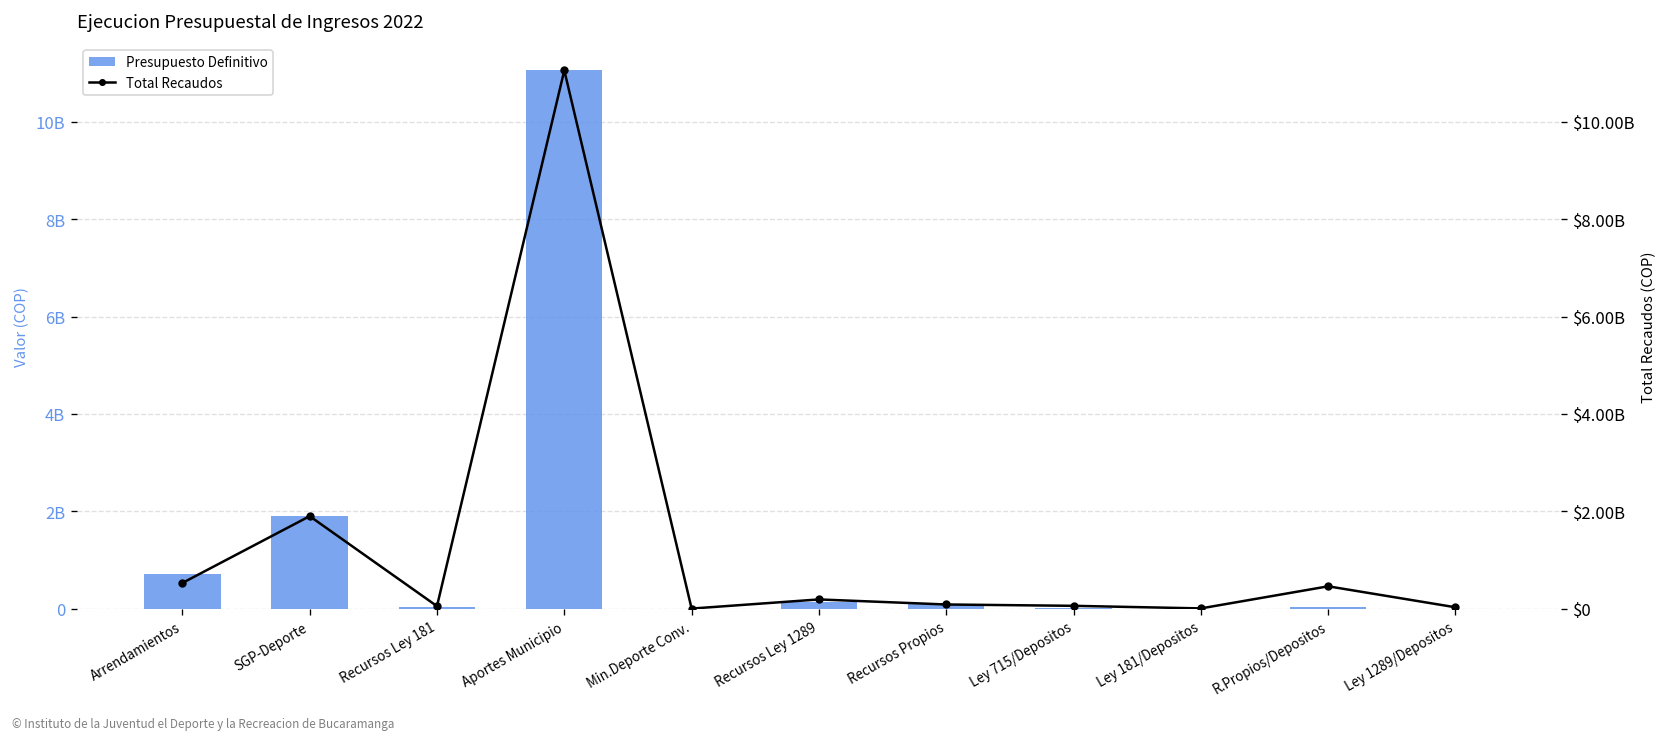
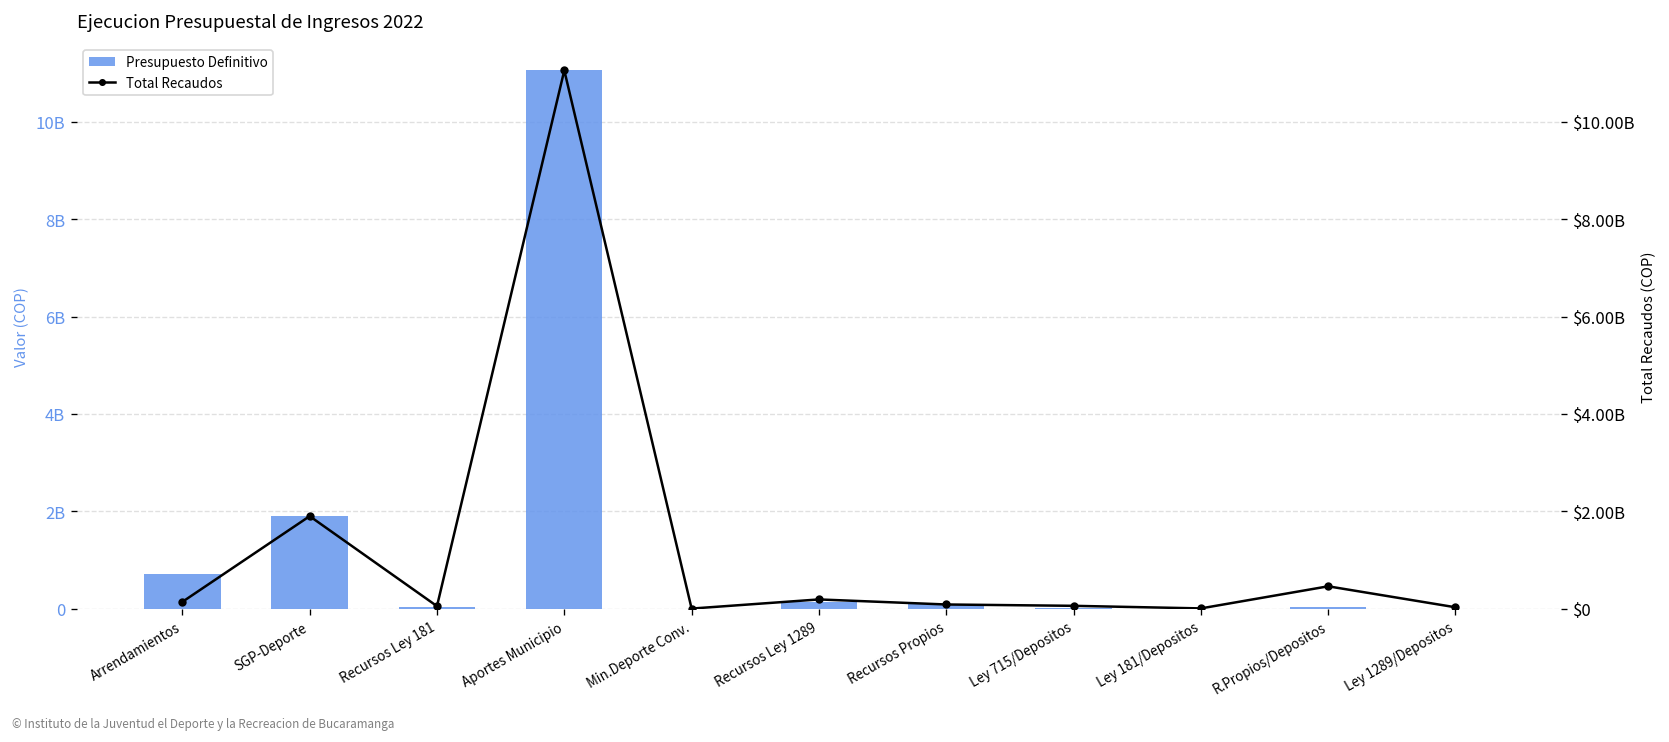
Total Recaudos, Arrendamientos: $500000000 -> $100000000
